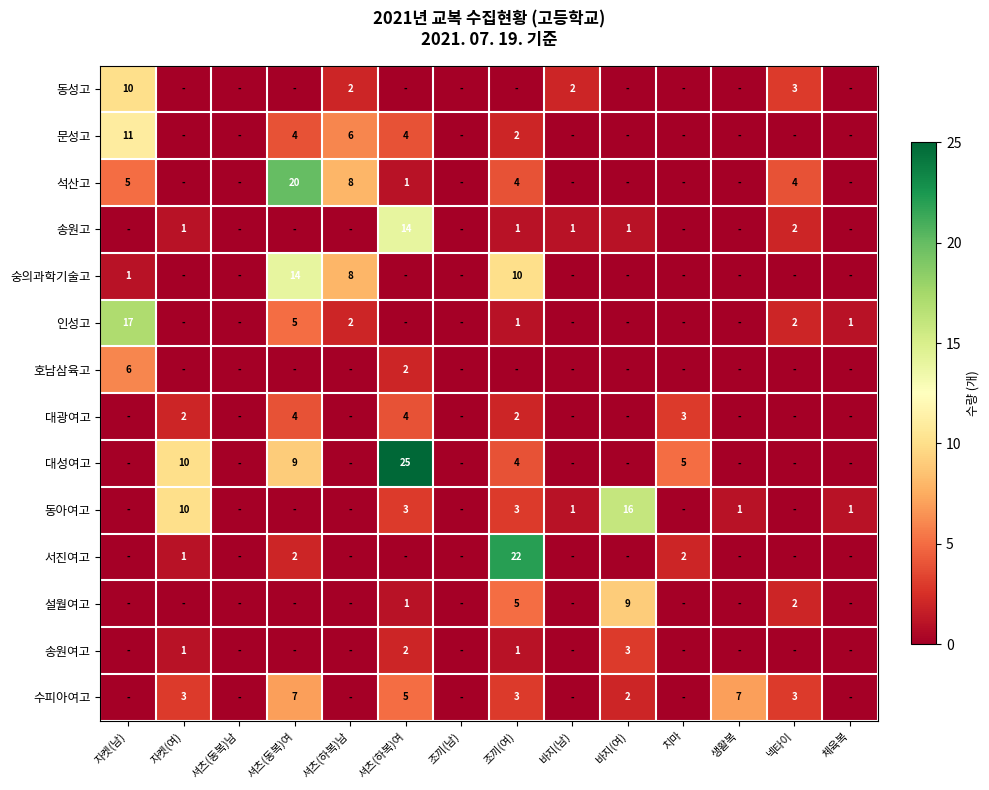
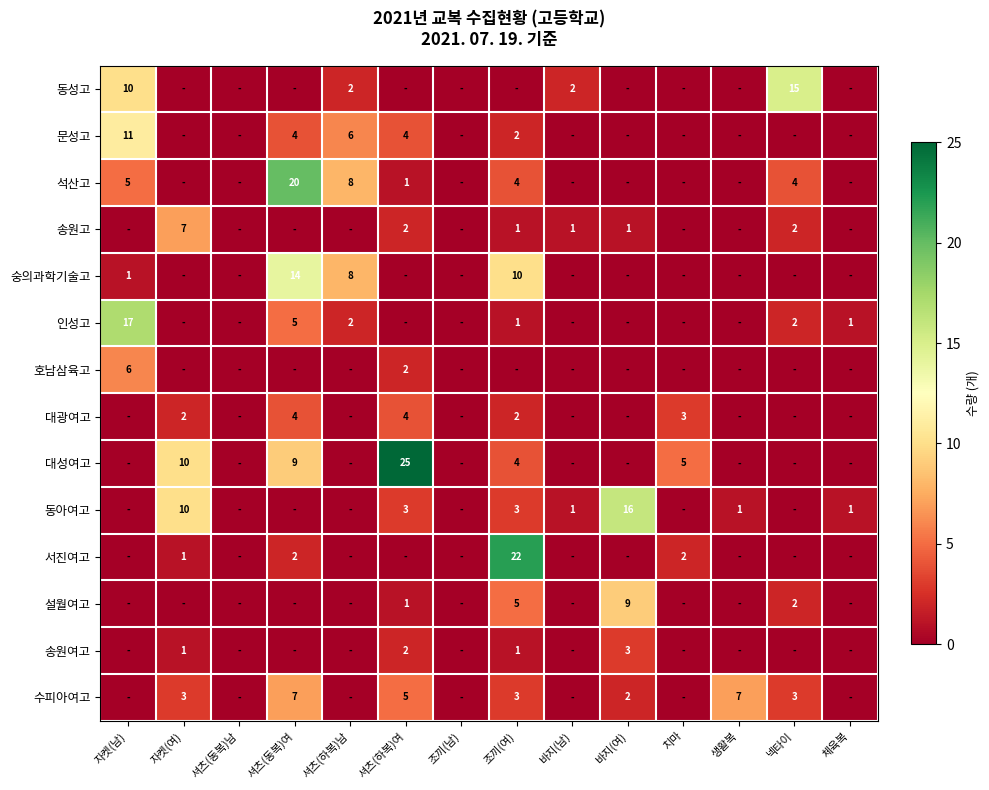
동성고, 넥타이: 3 -> 15
송원고, 자켓(여): 1 -> 7
송원고, 셔츠(하복)여: 14 -> 2
